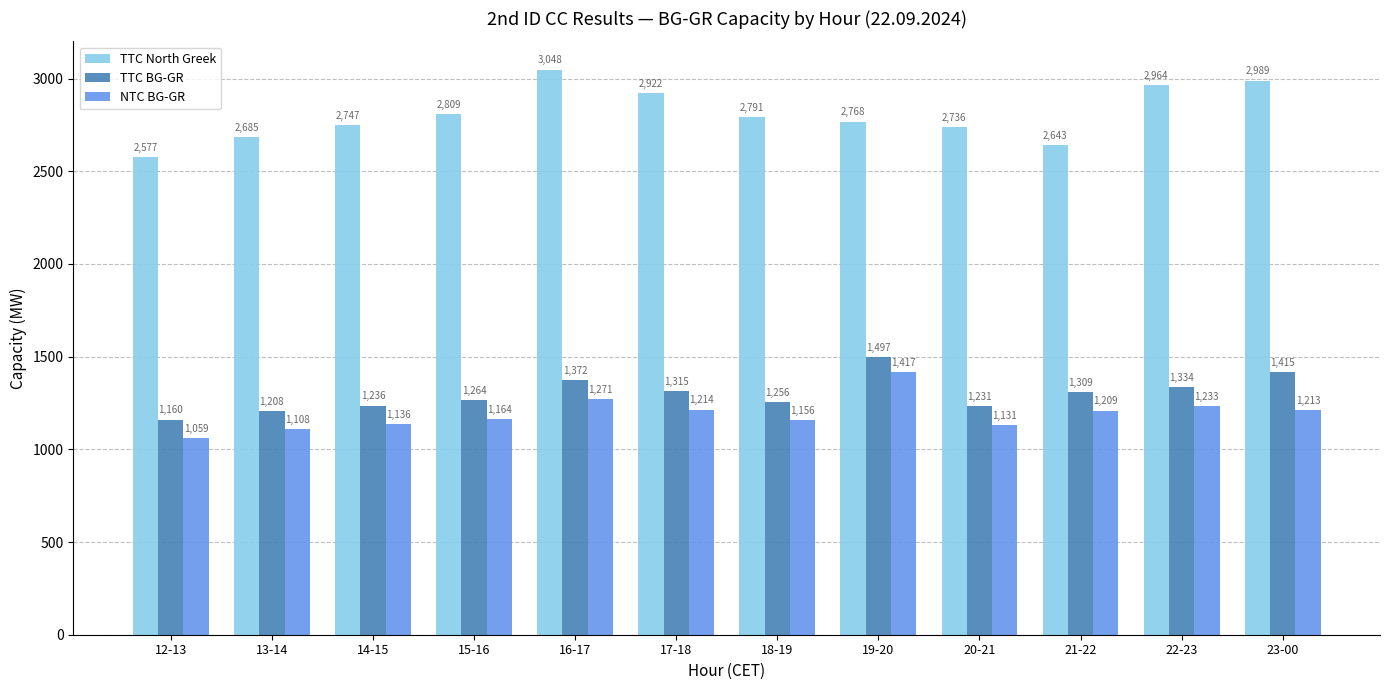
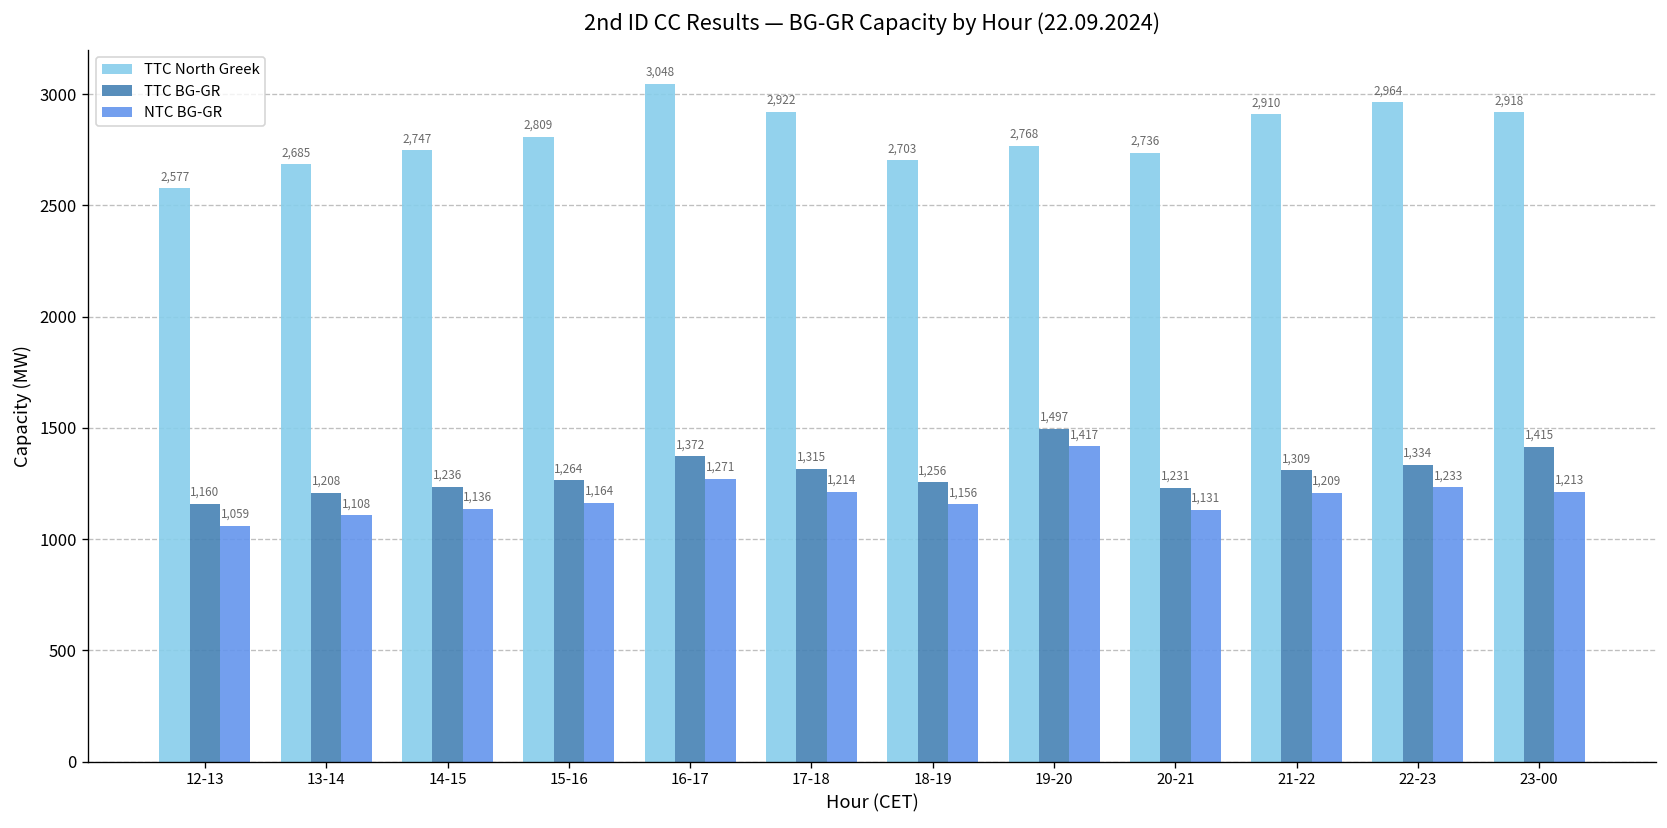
TTC North Greek, 18-19: 2,791 -> 2,703
TTC North Greek, 21-22: 2,643 -> 2,910
TTC North Greek, 23-00: 2,989 -> 2,918
